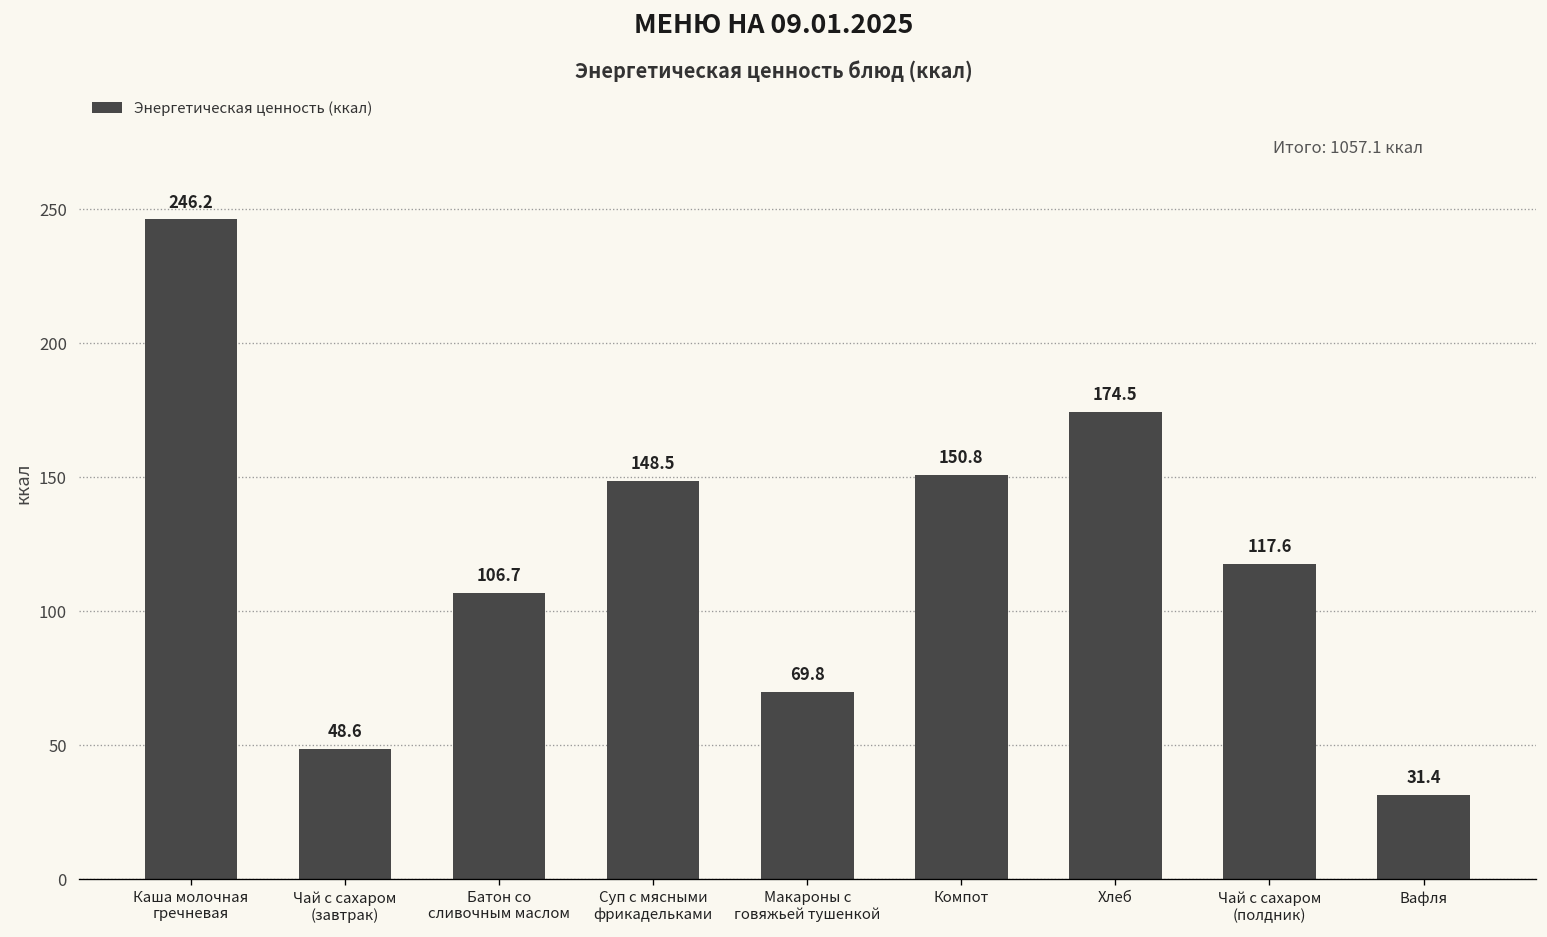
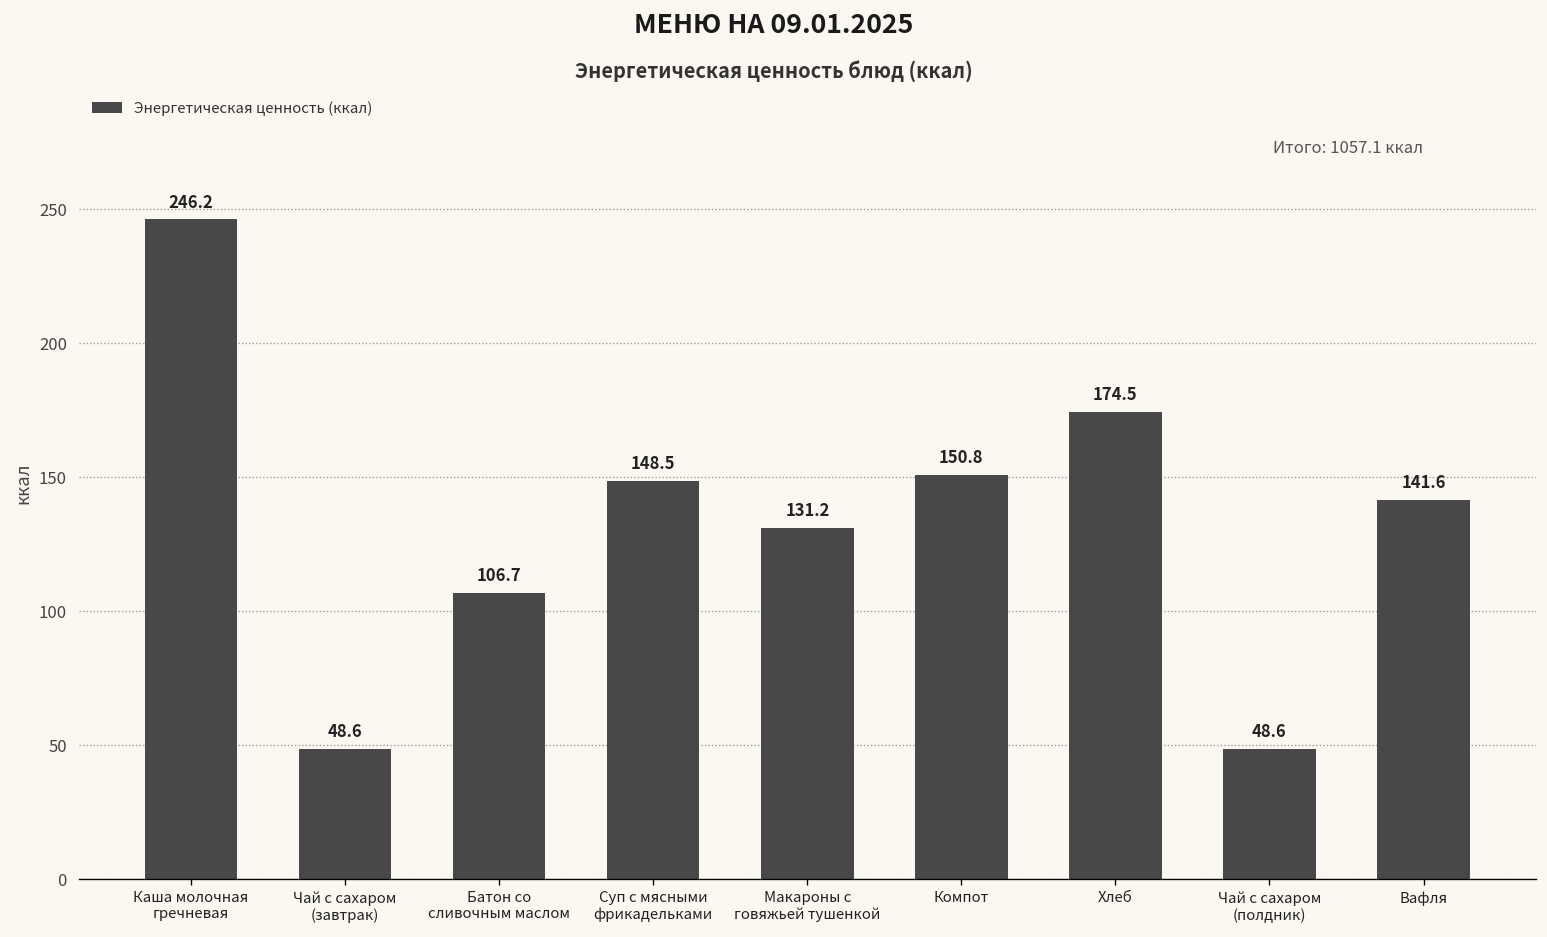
Макароны с говяжьей тушенкой: 69.8 -> 131.2
Чай с сахаром (полдник): 117.6 -> 48.6
Вафля: 31.4 -> 141.6
